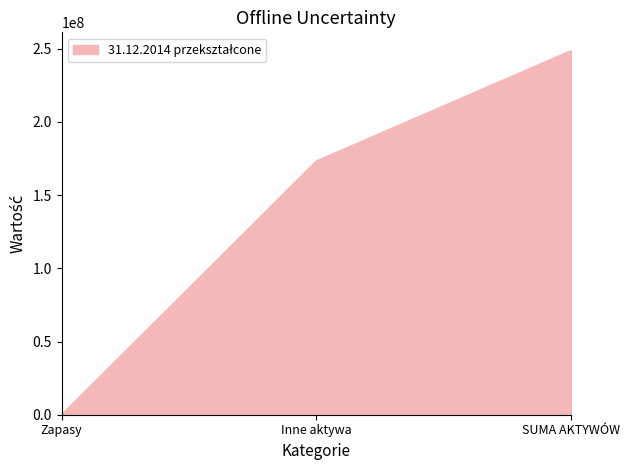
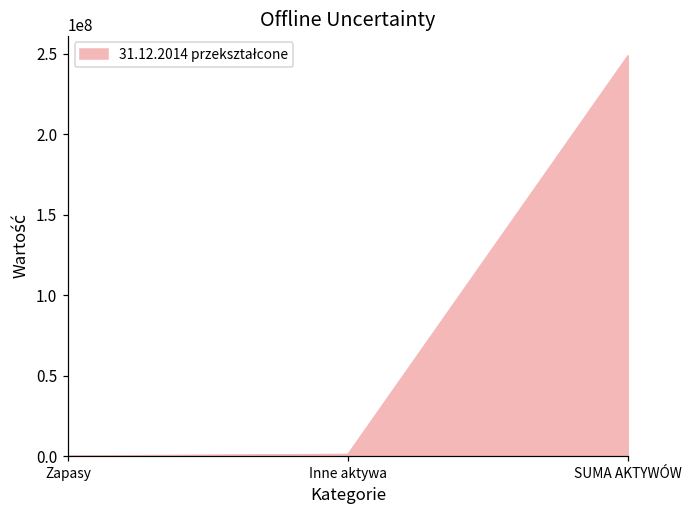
Inne aktywa: 173000000 -> 1000000
